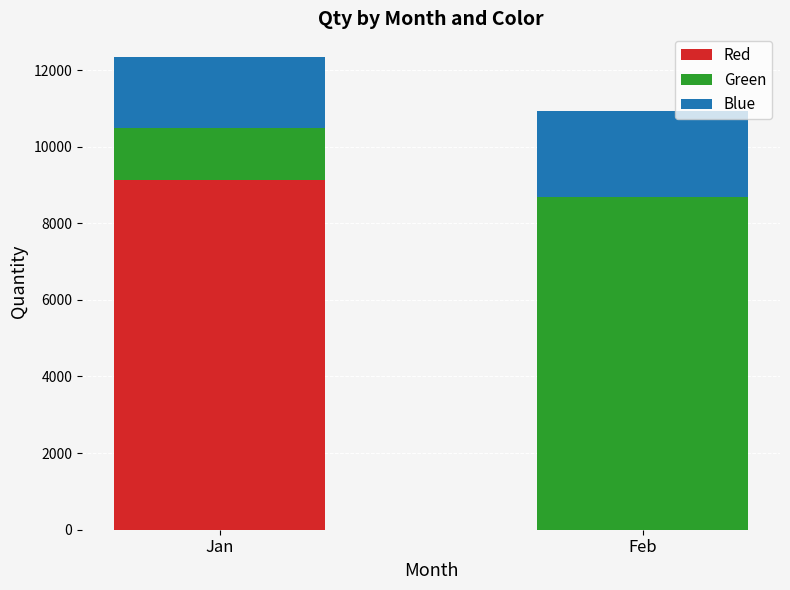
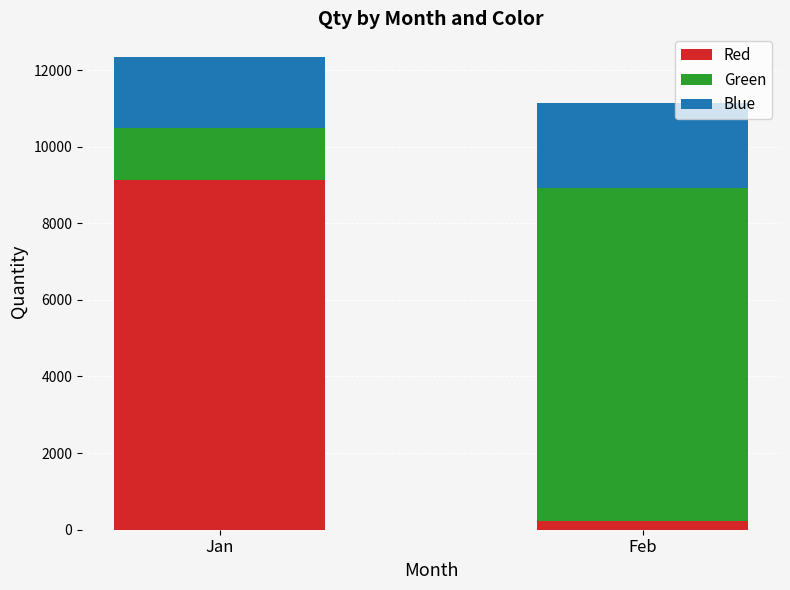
Red, Feb: 0 -> 200
